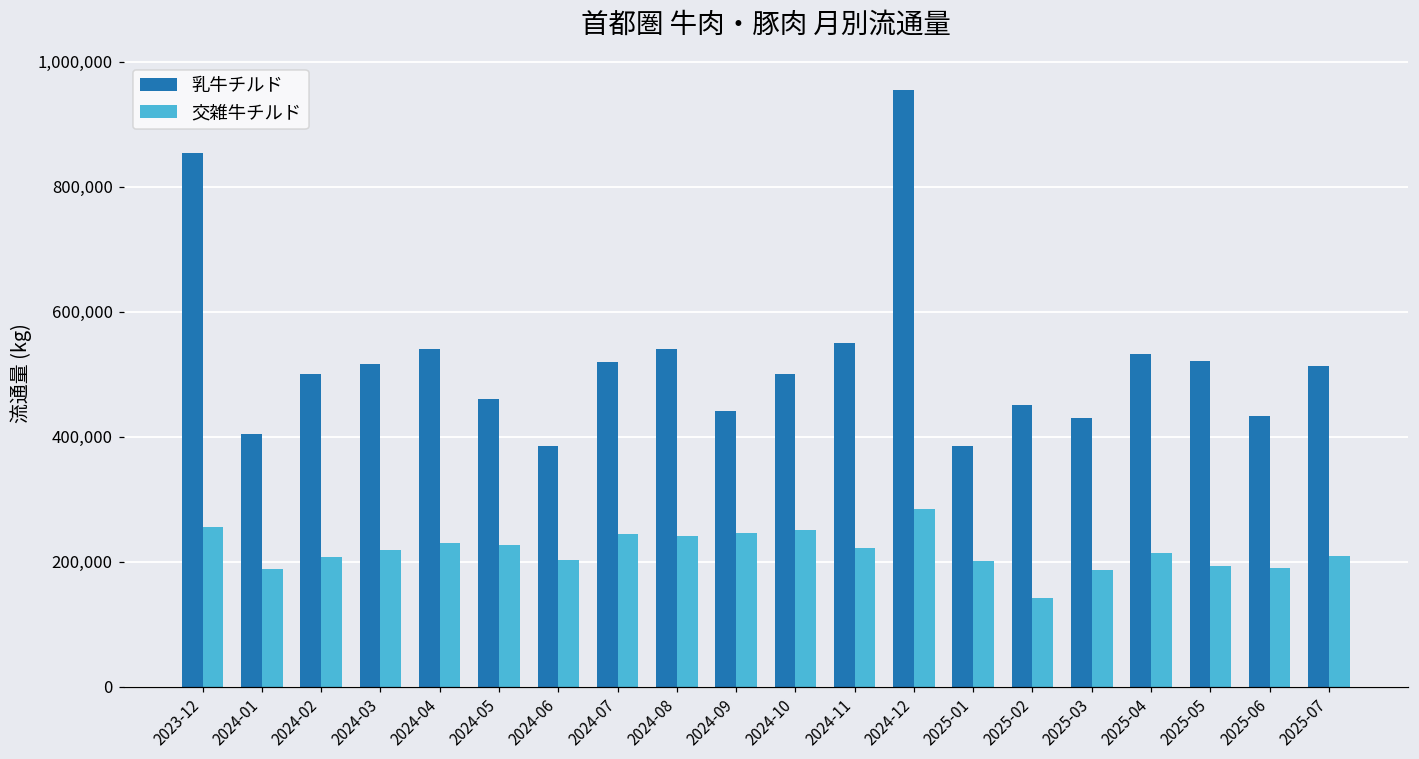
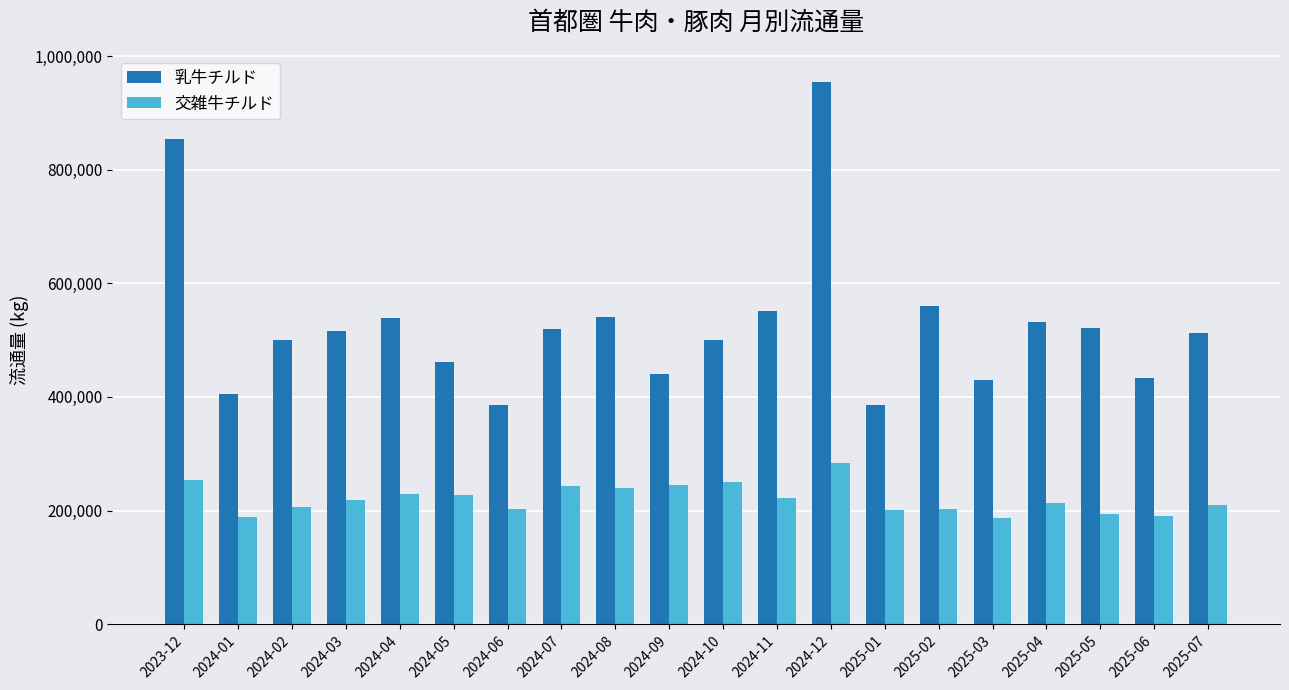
乳牛チルド, 2025-02: 450,000 -> 560,000
交雑牛チルド, 2025-02: 140,000 -> 200,000
